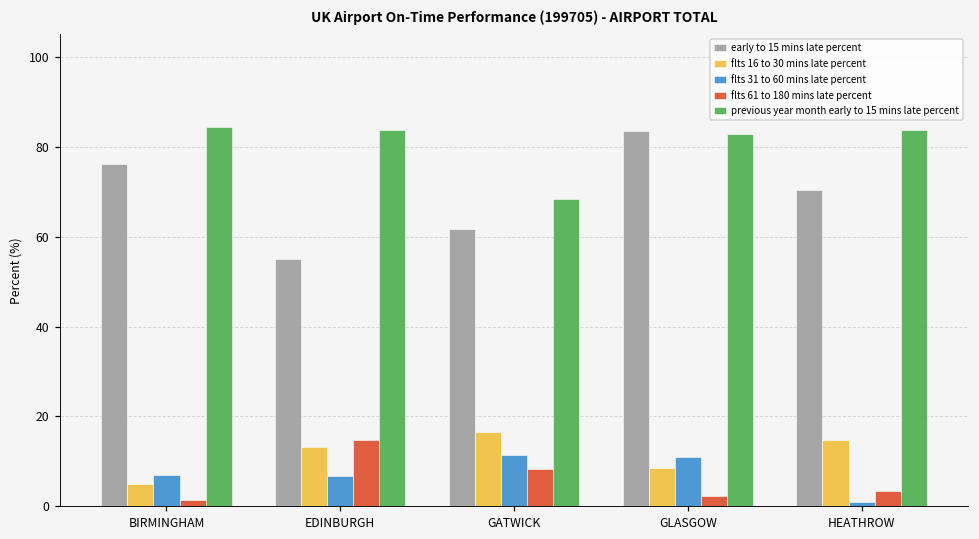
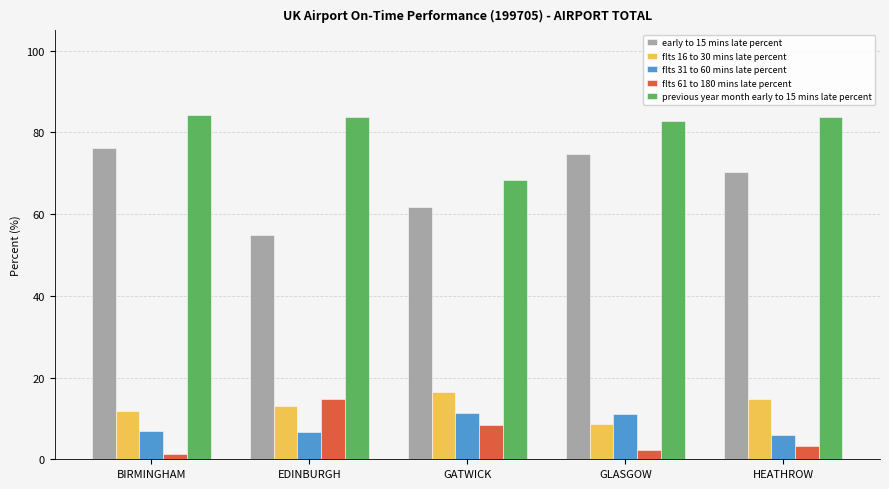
flts 16 to 30 mins late percent, BIRMINGHAM: 5 -> 12
early to 15 mins late percent, GLASGOW: 83 -> 75
flts 31 to 60 mins late percent, HEATHROW: 1 -> 6
